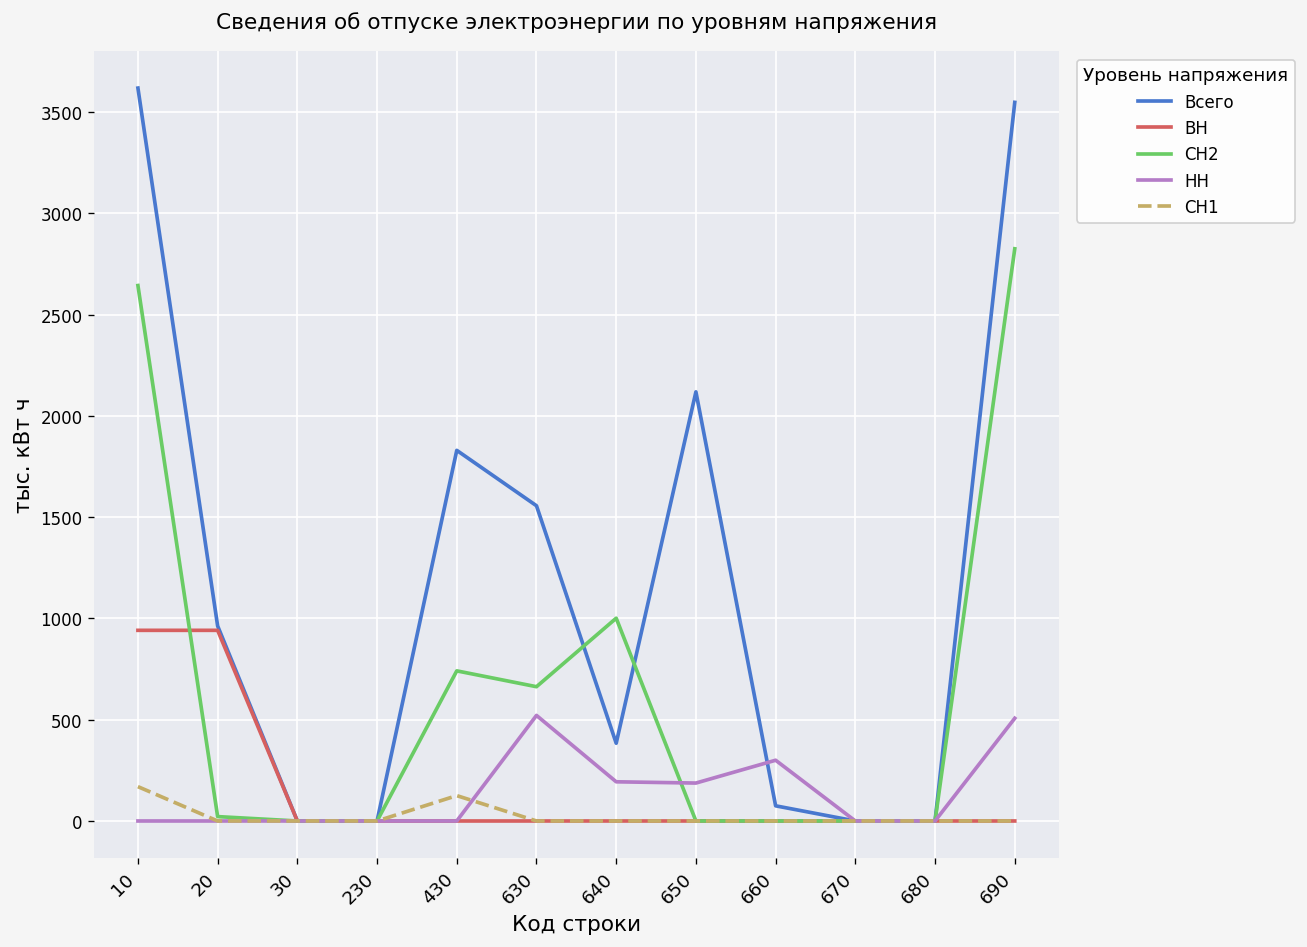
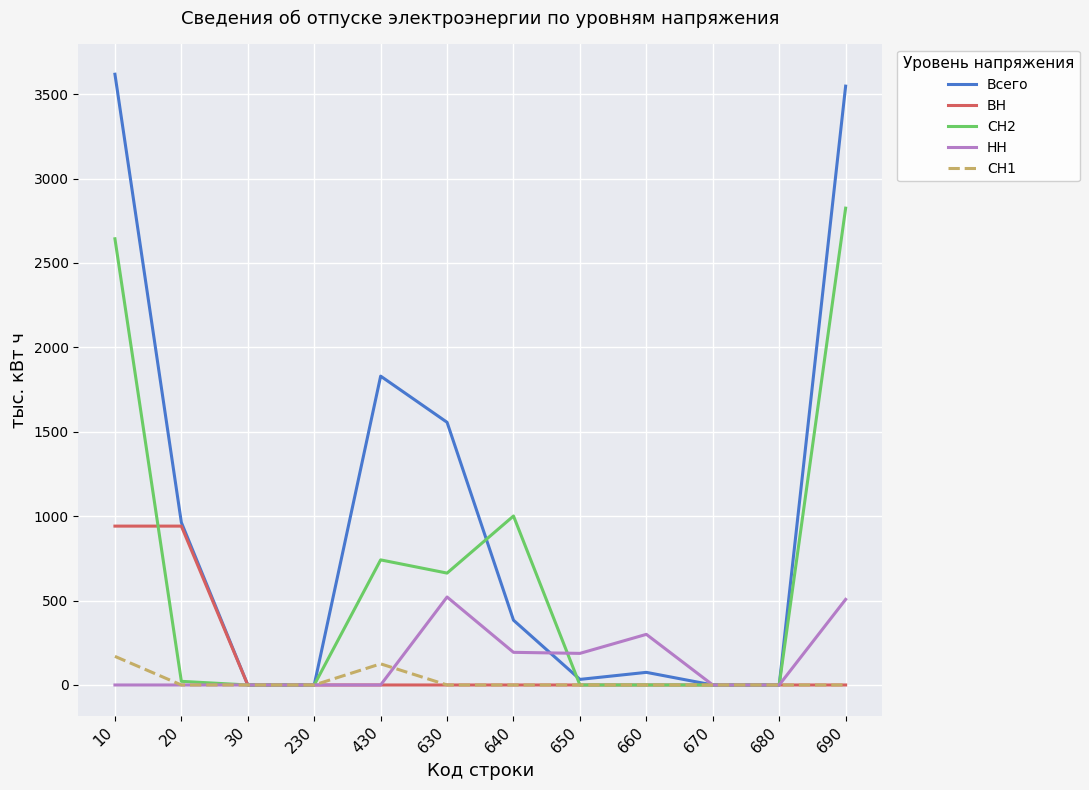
Всего, 650: 2120 -> 30
